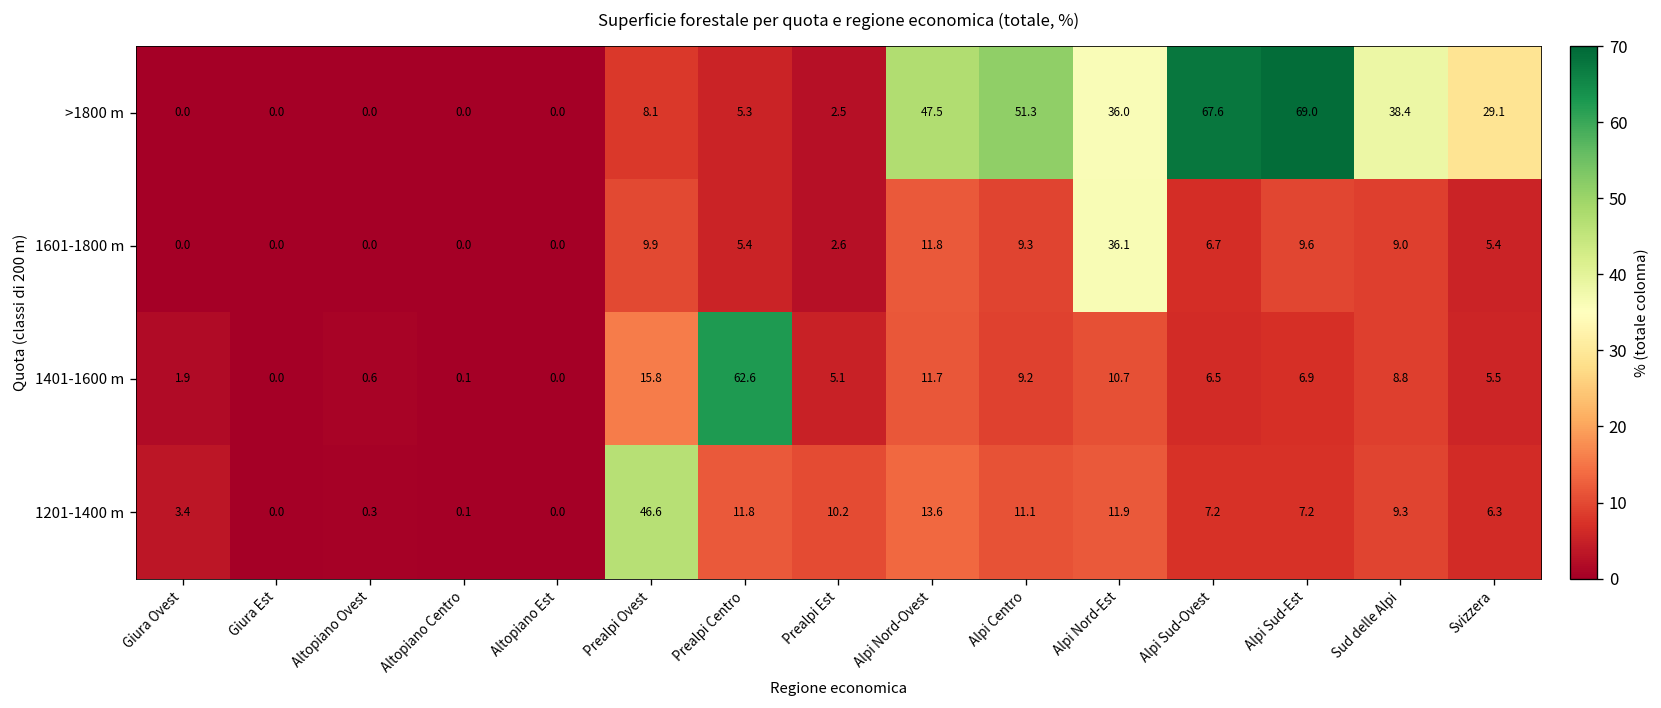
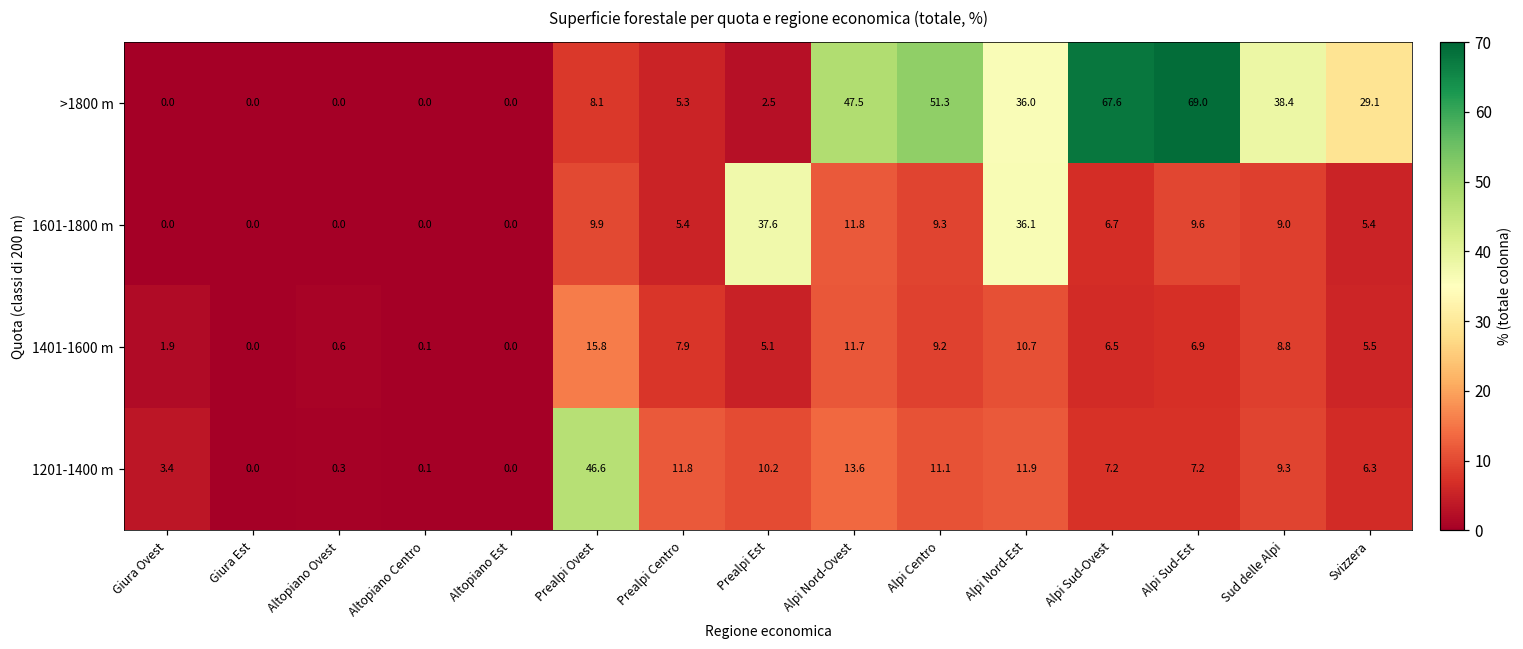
1601-1800 m, Prealpi Est: 2.6 -> 37.6
1401-1600 m, Prealpi Centro: 62.6 -> 7.9
